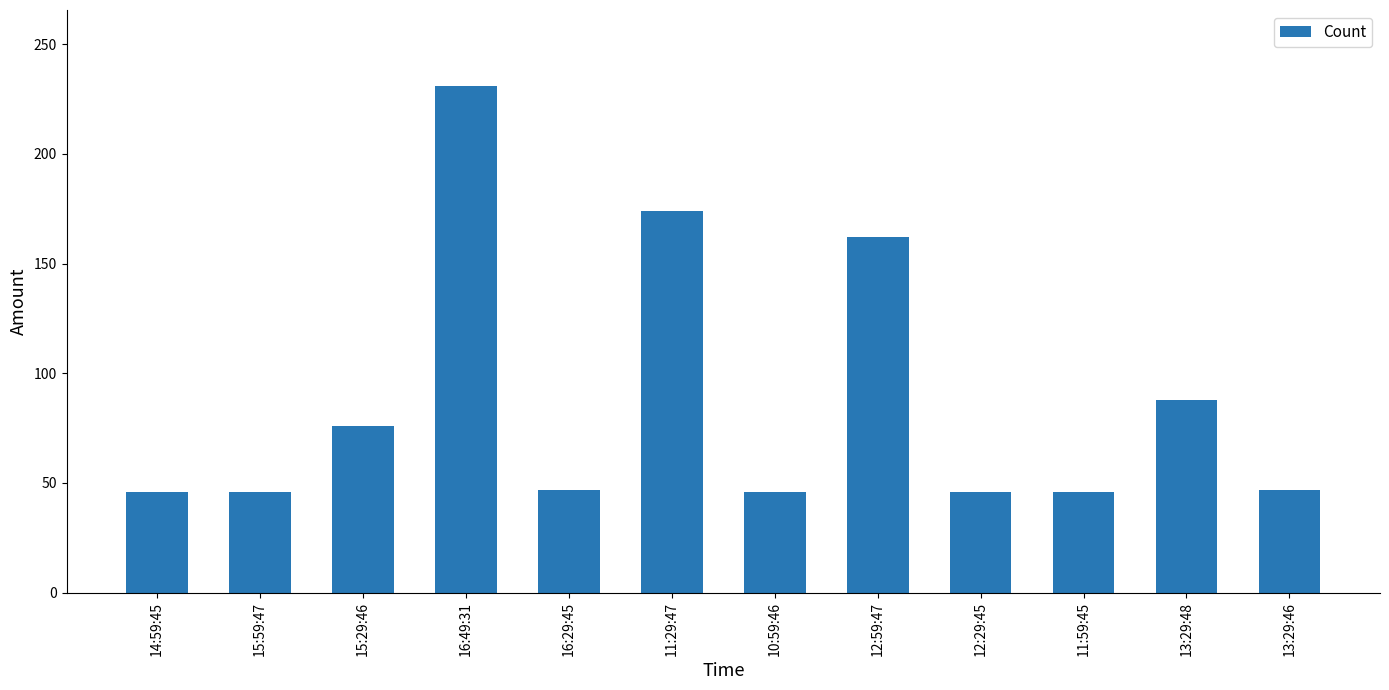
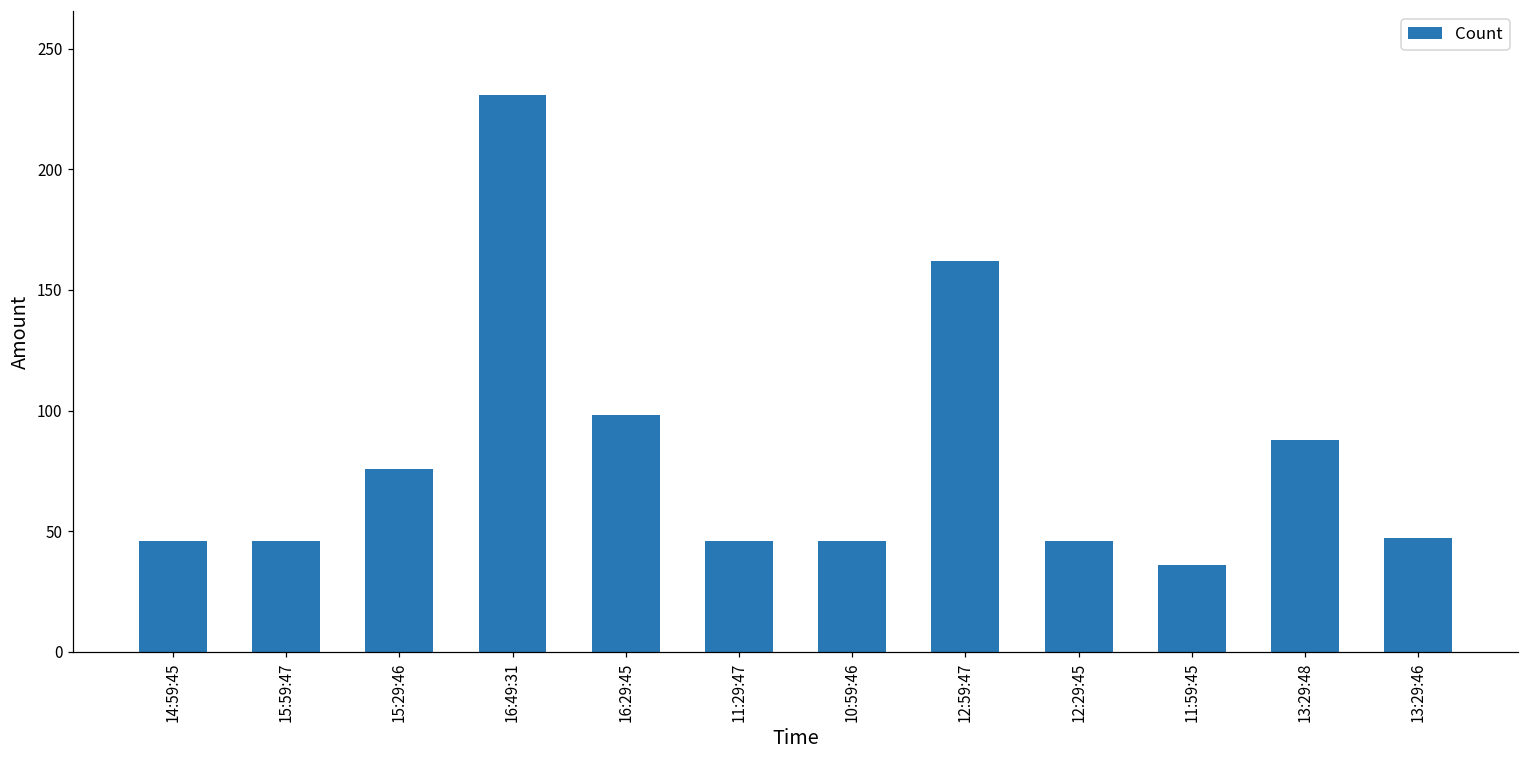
16:29:45: 47 -> 98
11:29:47: 174 -> 46
11:59:45: 46 -> 36
